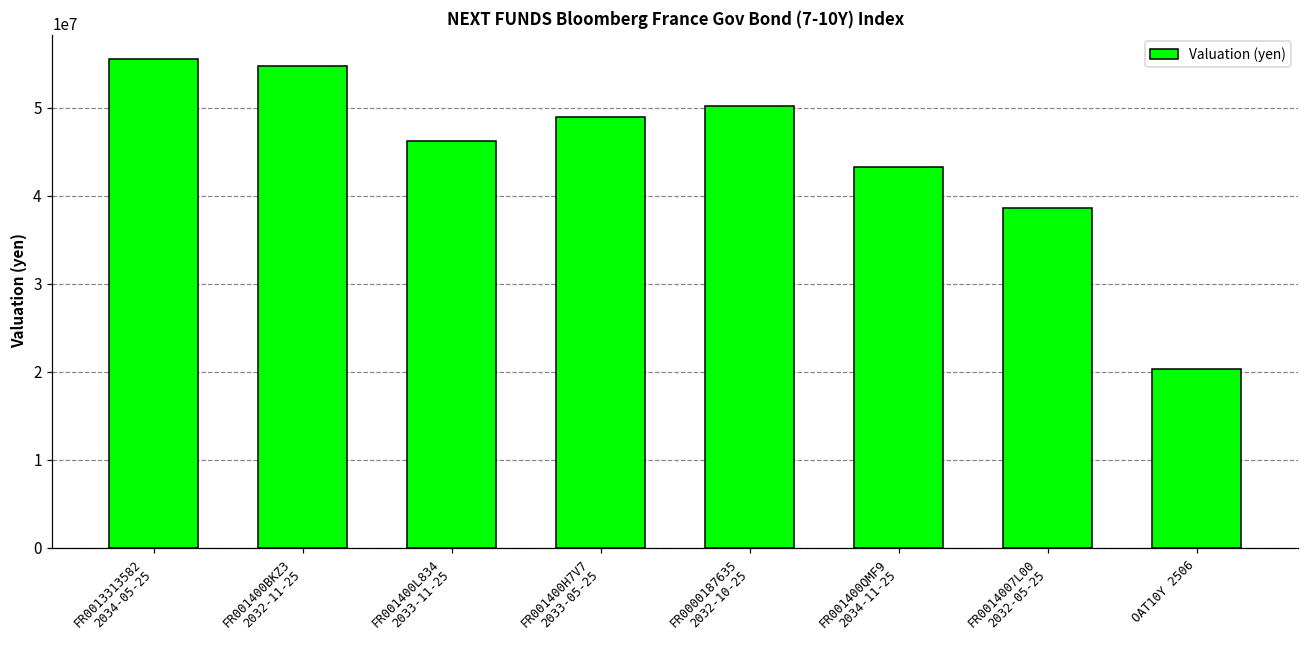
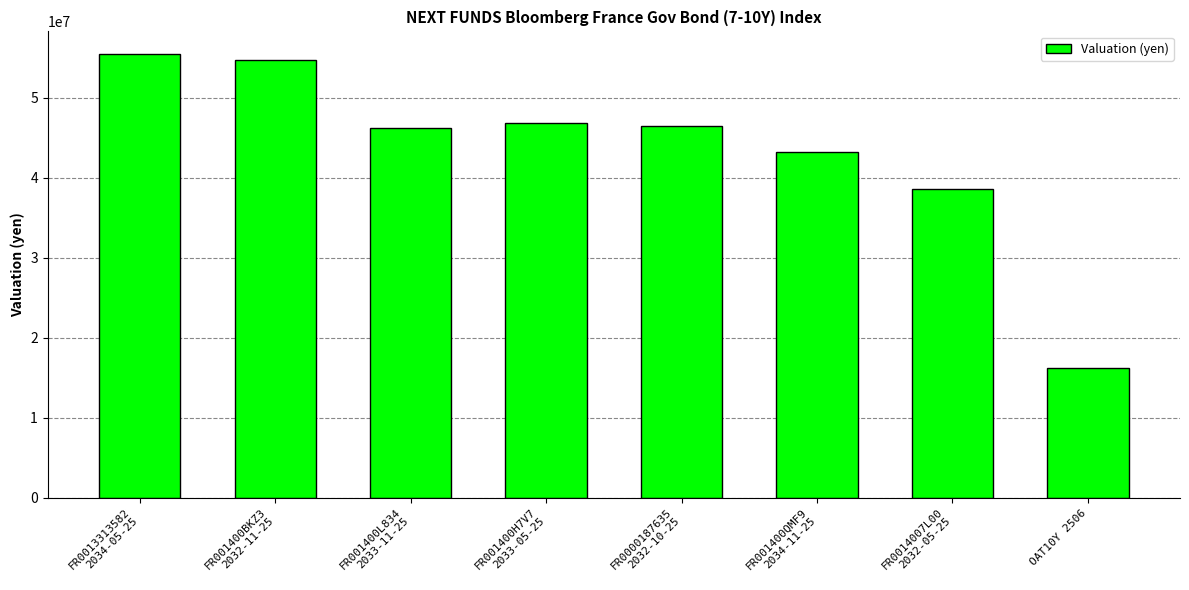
FR001400H7V7 2033-05-25: 49000000 -> 47000000
FR0000187635 2032-10-25: 50000000 -> 46000000
OAT10Y 2506: 20000000 -> 16000000
